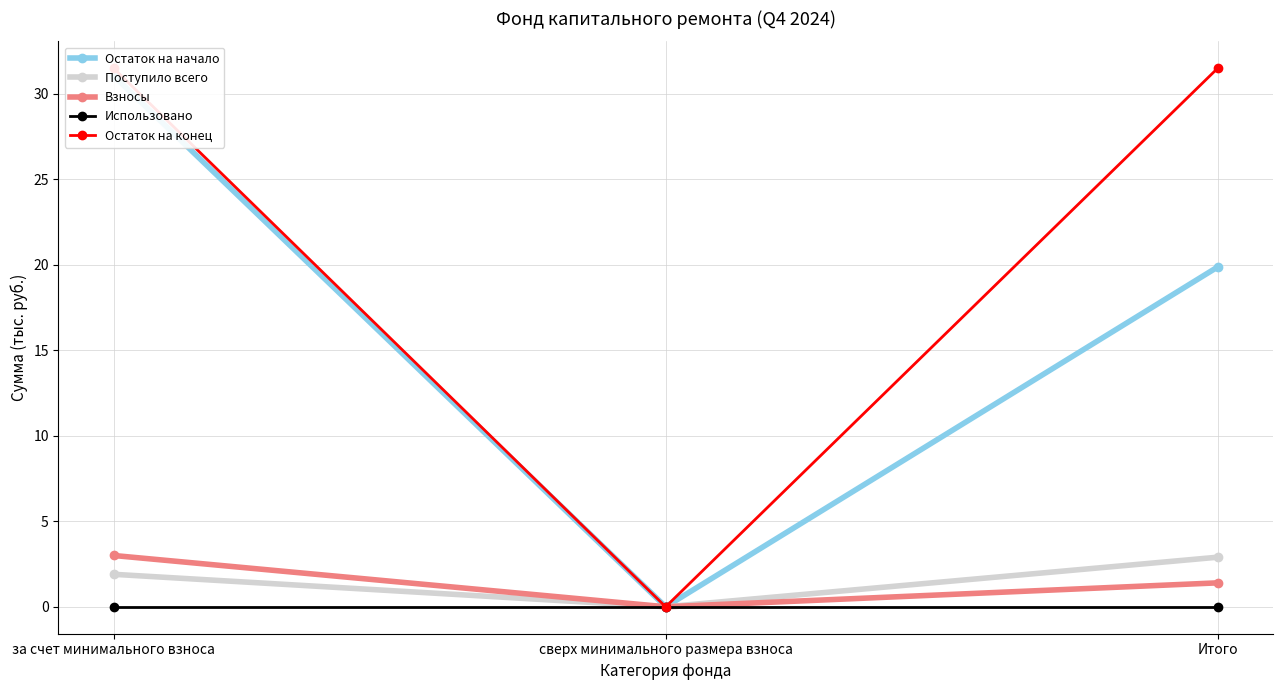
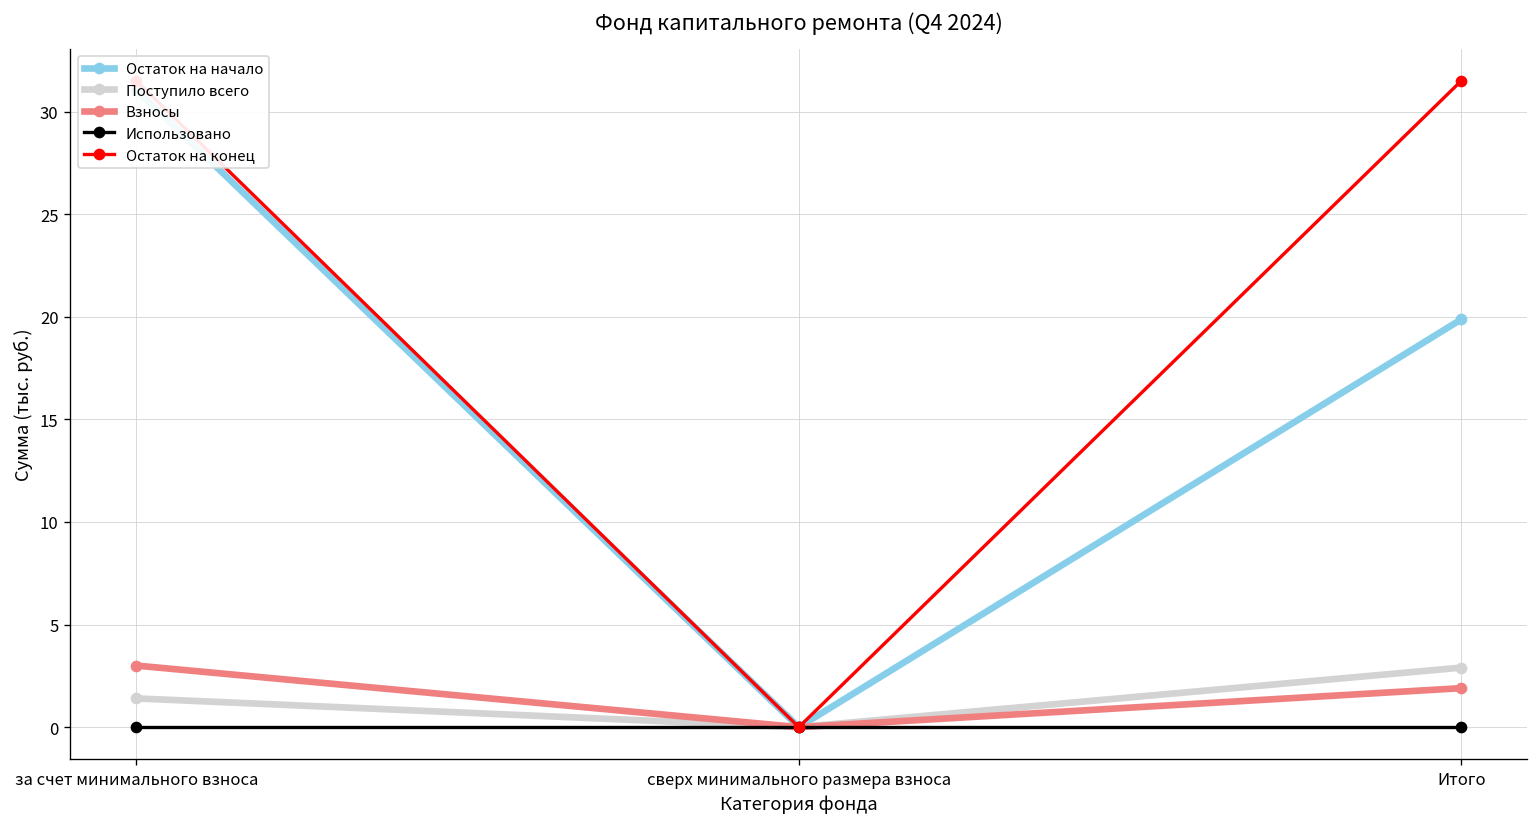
Поступило всего, за счет минимального взноса: 1.9 -> 1.4
Взносы, Итого: 1.4 -> 1.9
